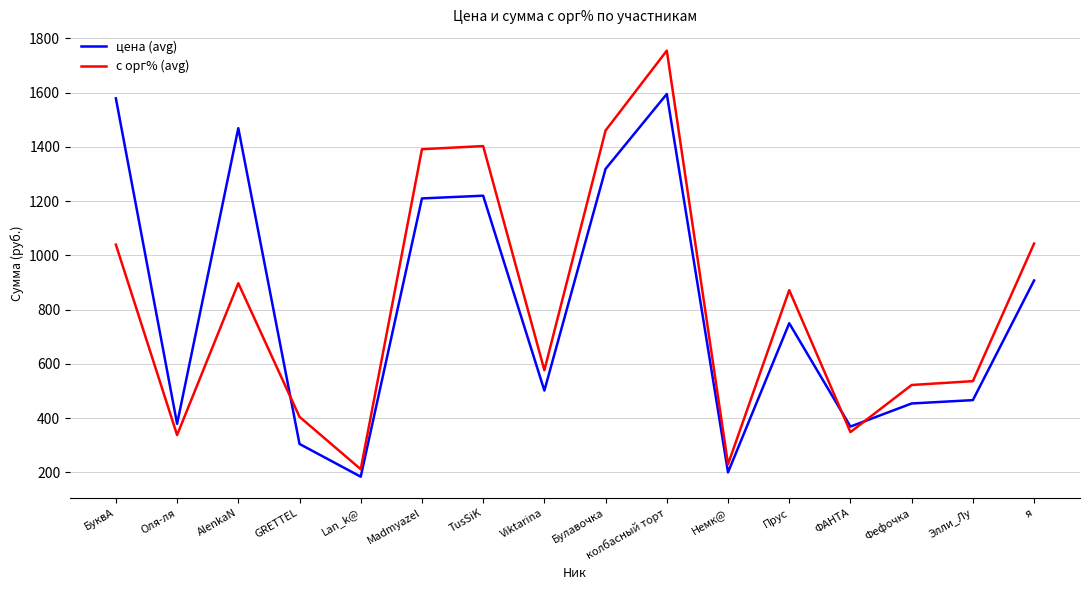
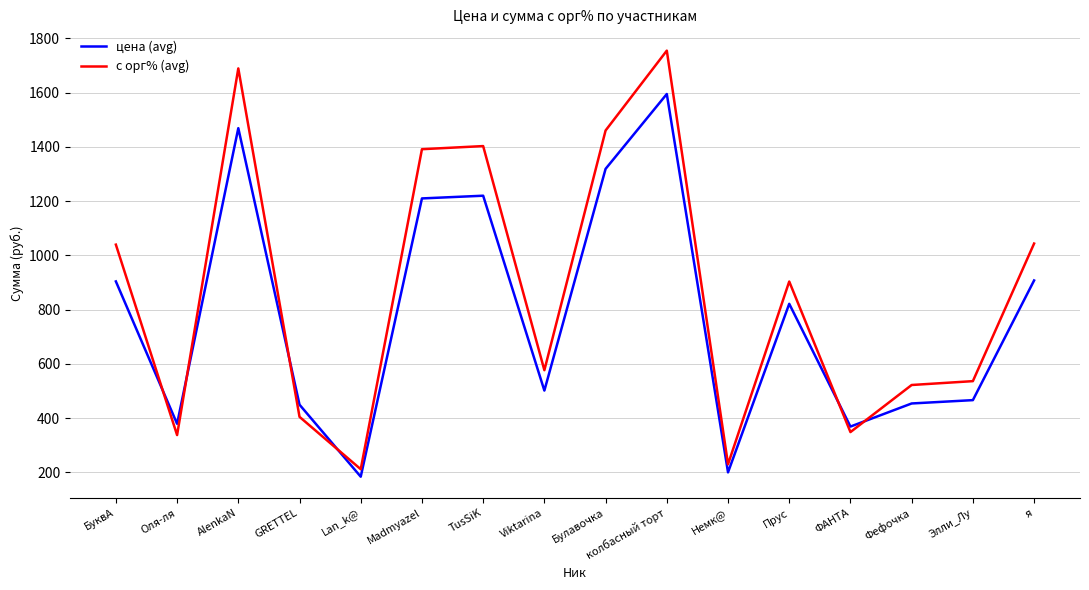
цена (avg), БуквА: 1580 -> 900
с орг% (avg), AlenkaN: 900 -> 1690
цена (avg), GRETTEL: 300 -> 450
цена (avg), Прус: 750 -> 820
с орг% (avg), Прус: 870 -> 900
